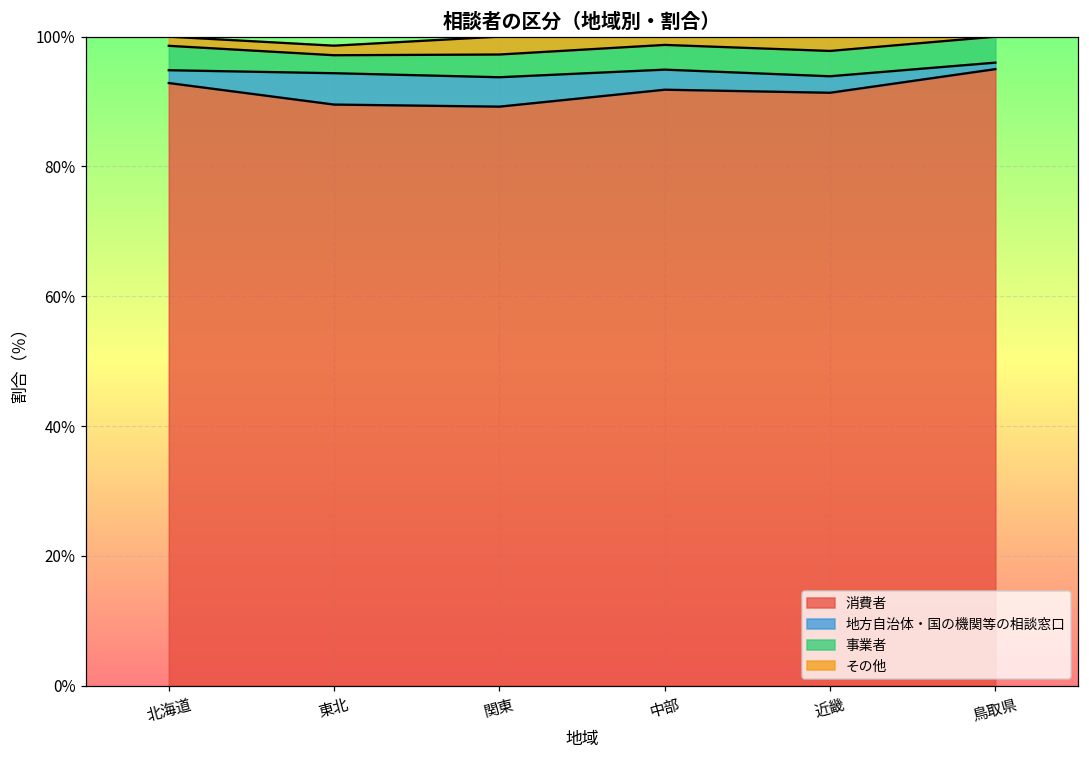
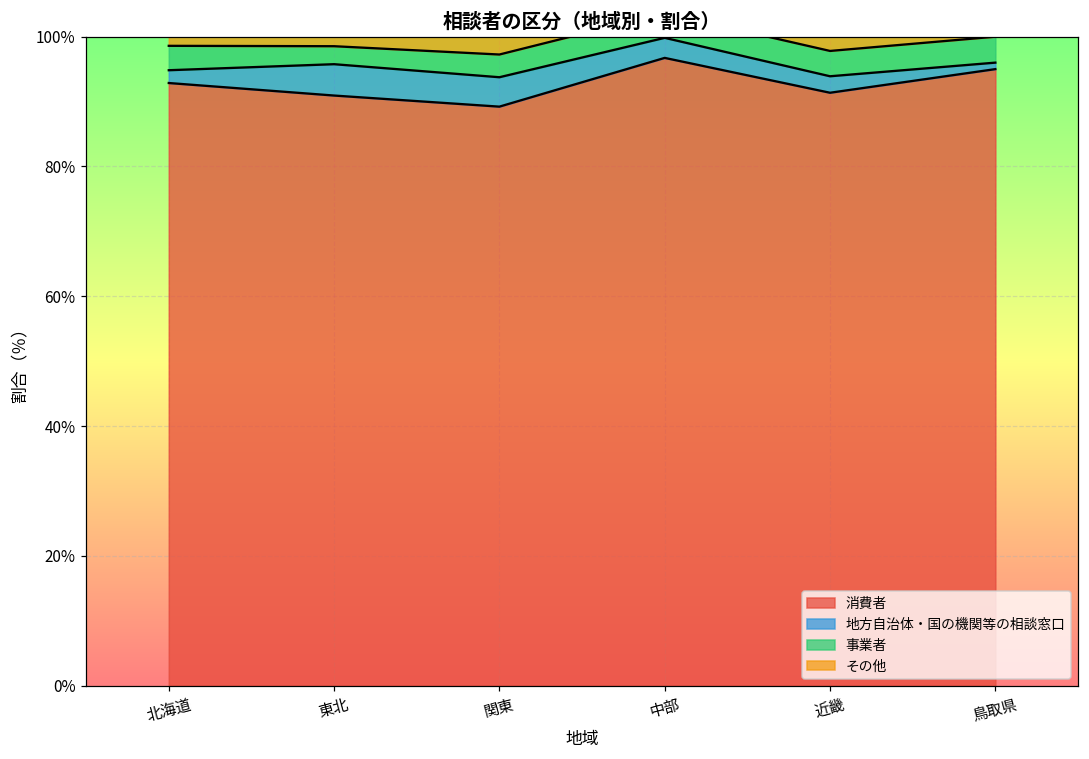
消費者, 東北: 90% -> 91%
消費者, 中部: 92% -> 97%
